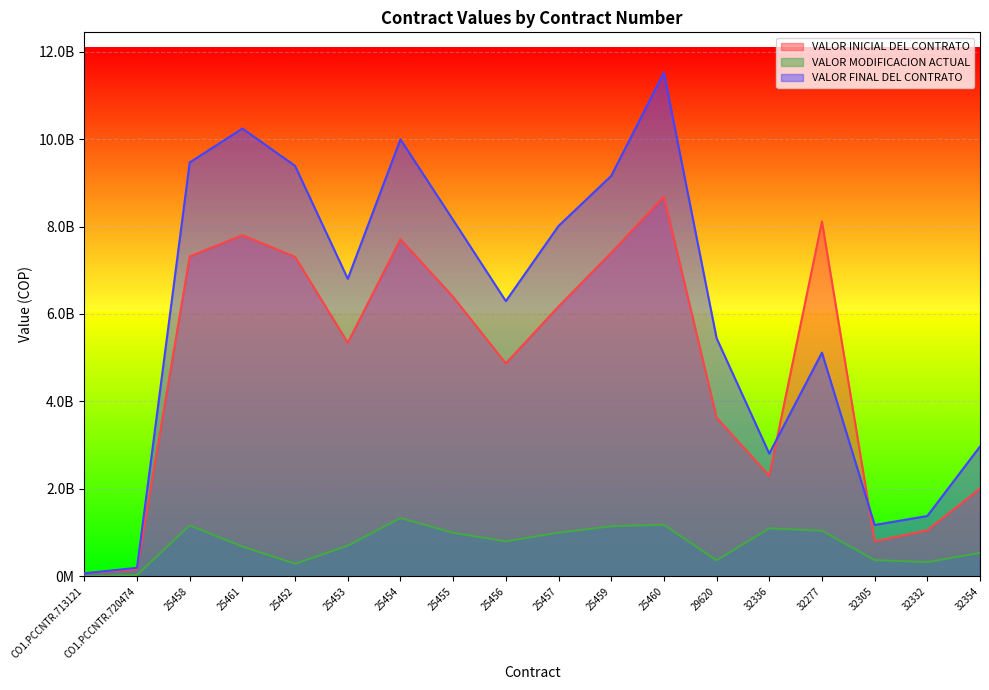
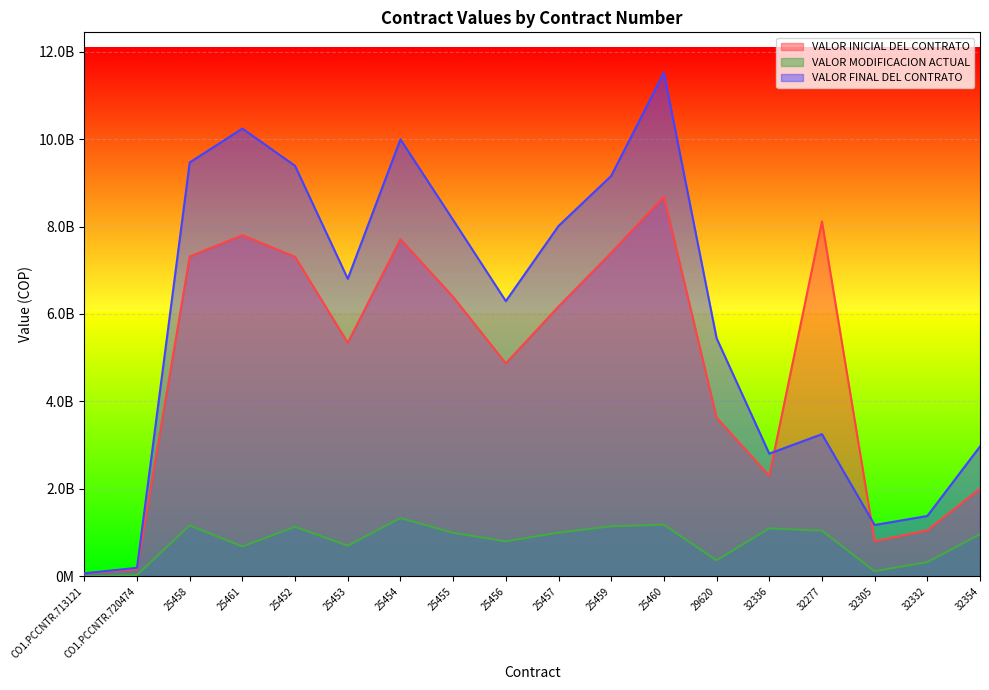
VALOR MODIFICACION ACTUAL, 25452: 300000000 -> 1100000000
VALOR FINAL DEL CONTRATO, 32277: 5100000000 -> 3300000000
VALOR MODIFICACION ACTUAL, 32305: 400000000 -> 100000000
VALOR MODIFICACION ACTUAL, 32354: 500000000 -> 1000000000
